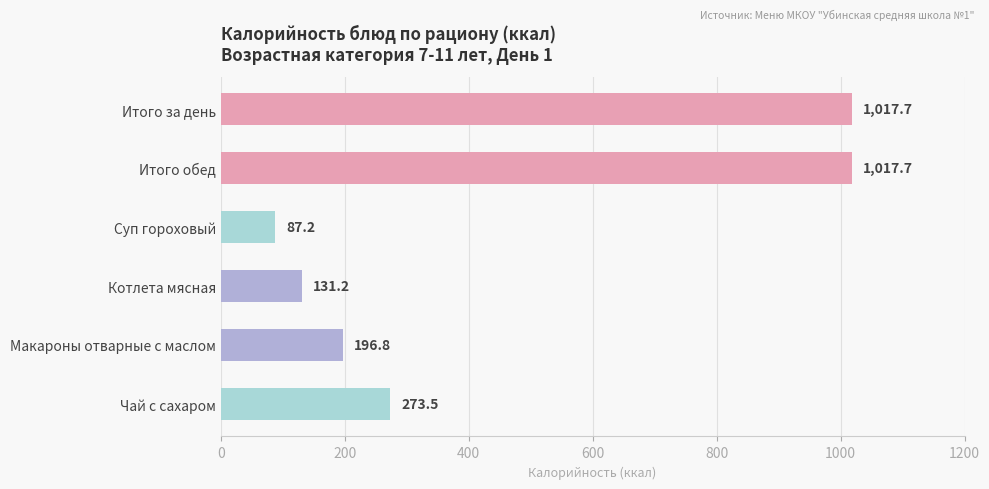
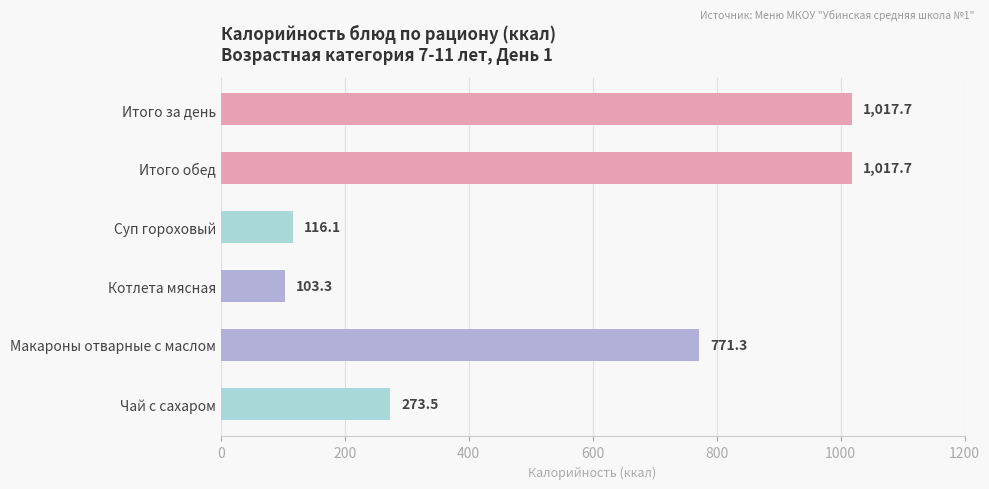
Суп гороховый: 87.2 -> 116.1
Котлета мясная: 131.2 -> 103.3
Макароны отварные с маслом: 196.8 -> 771.3
